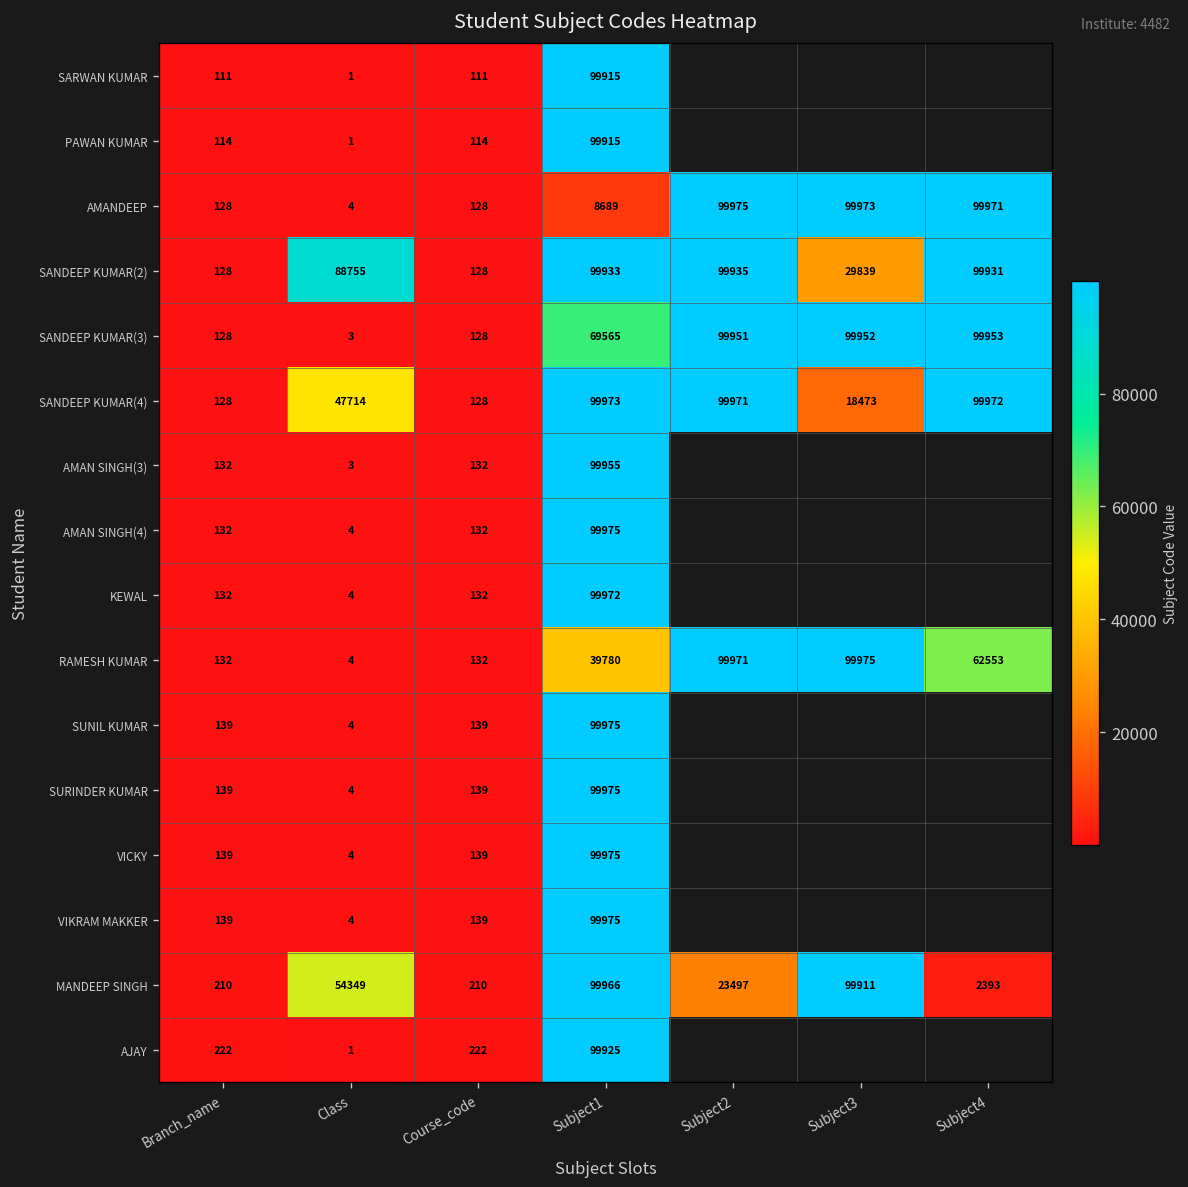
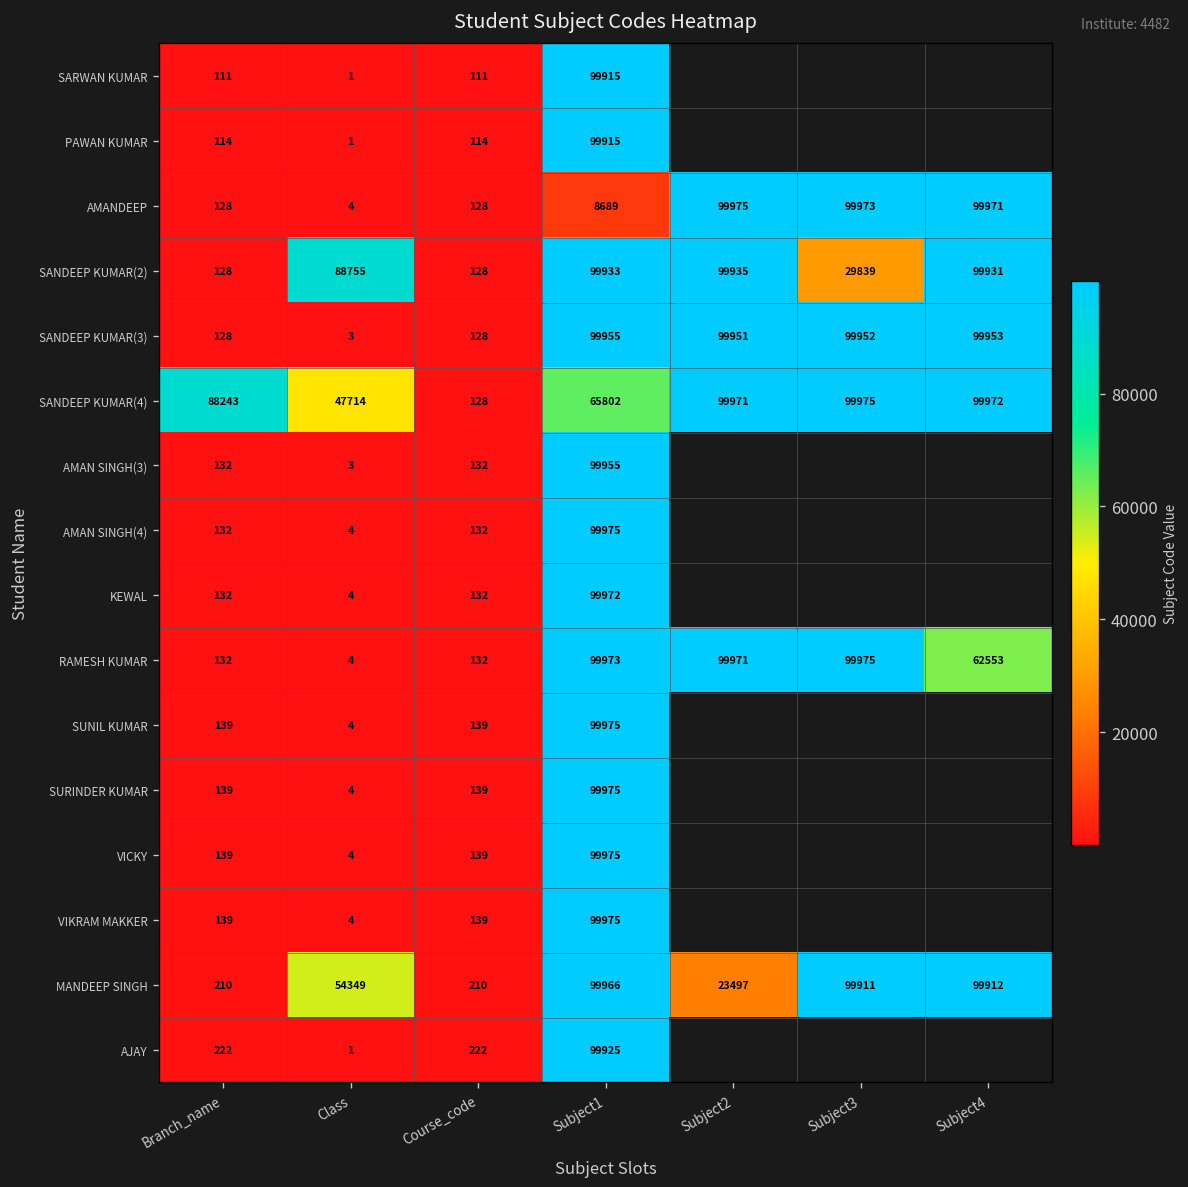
SANDEEP KUMAR(3), Subject1: 69565 -> 99955
SANDEEP KUMAR(4), Branch_name: 128 -> 88243
SANDEEP KUMAR(4), Subject1: 99973 -> 65802
SANDEEP KUMAR(4), Subject3: 18473 -> 99975
RAMESH KUMAR, Subject1: 39780 -> 99973
MANDEEP SINGH, Subject4: 2393 -> 99912
